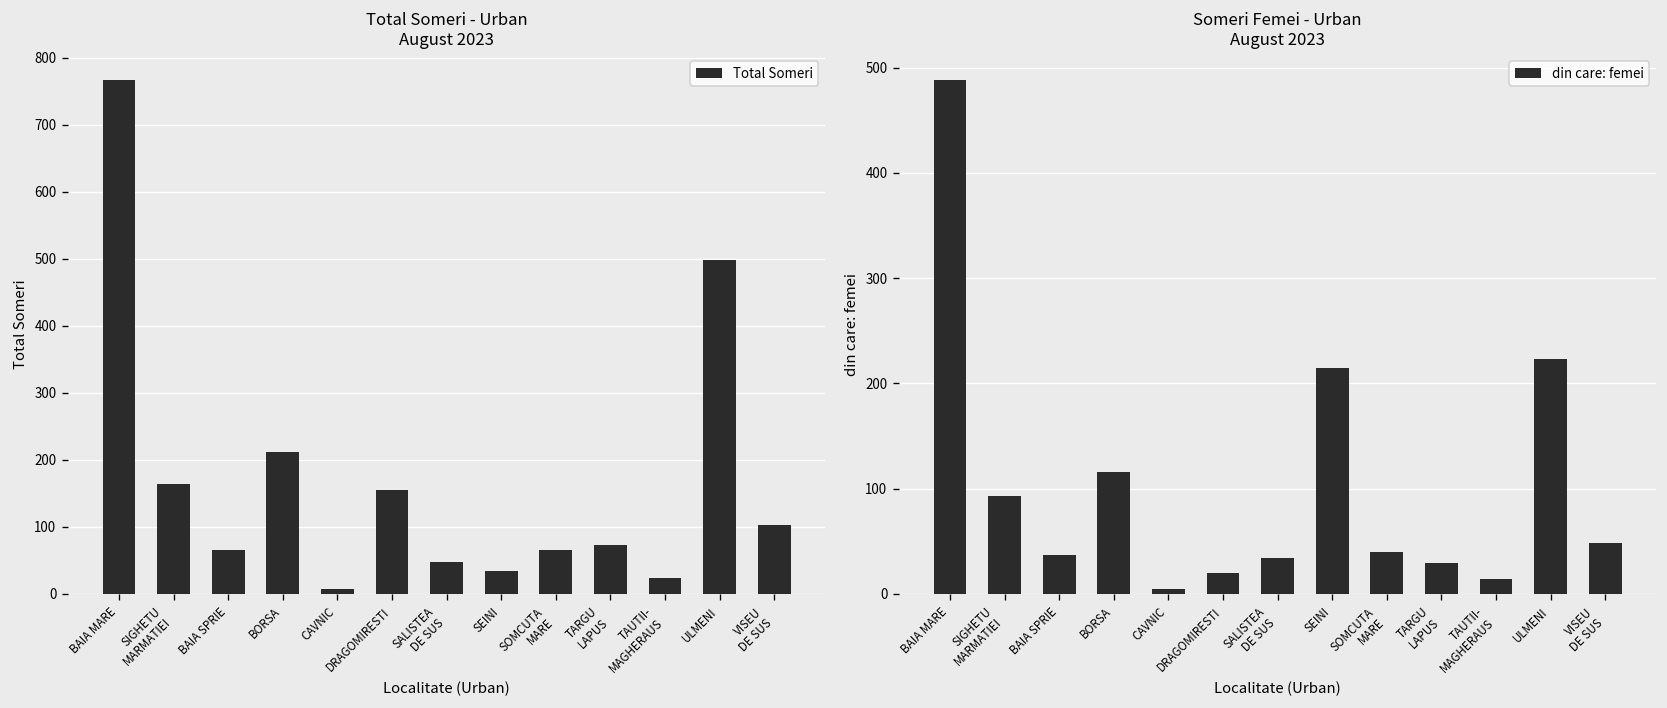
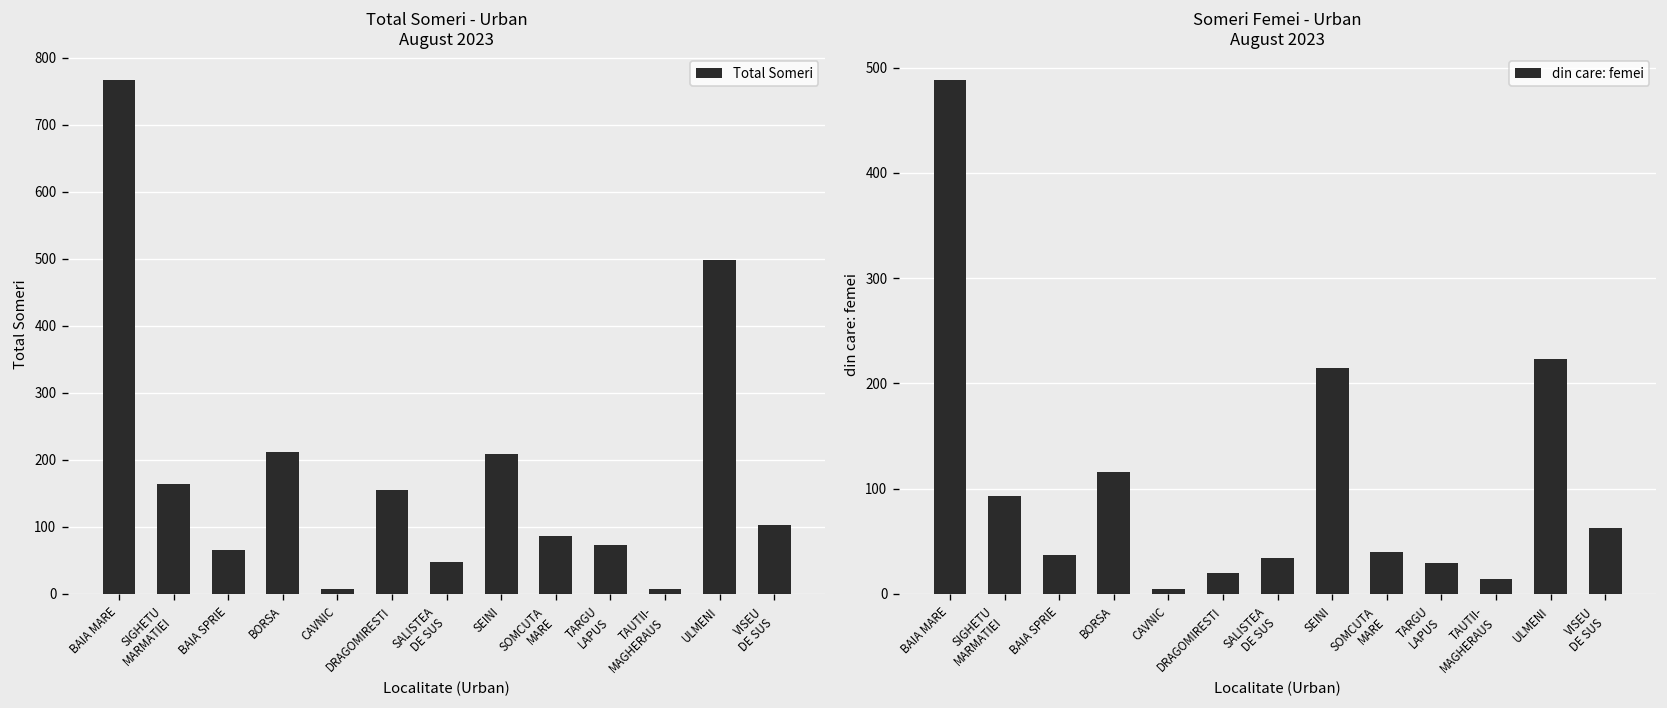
Total Someri - Urban August 2023, SEINI: 30 -> 210
Total Someri - Urban August 2023, SOMCUTA MARE: 70 -> 90
Total Someri - Urban August 2023, TAUTII- MAGHERAUS: 20 -> 10
Someri Femei - Urban August 2023, VISEU DE SUS: 50 -> 60
